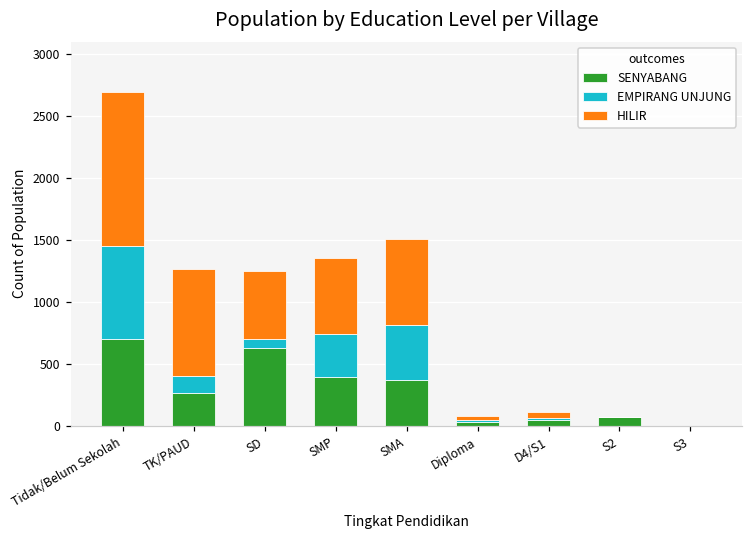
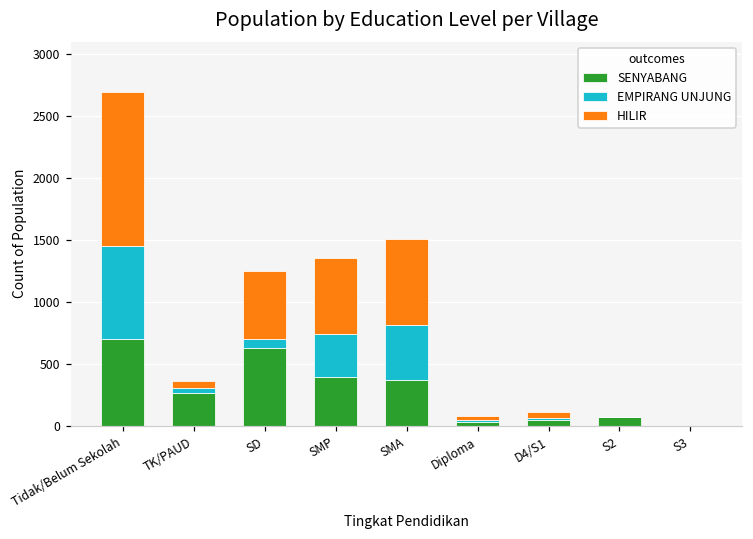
EMPIRANG UNJUNG, TK/PAUD: 140 -> 40
HILIR, TK/PAUD: 860 -> 60
